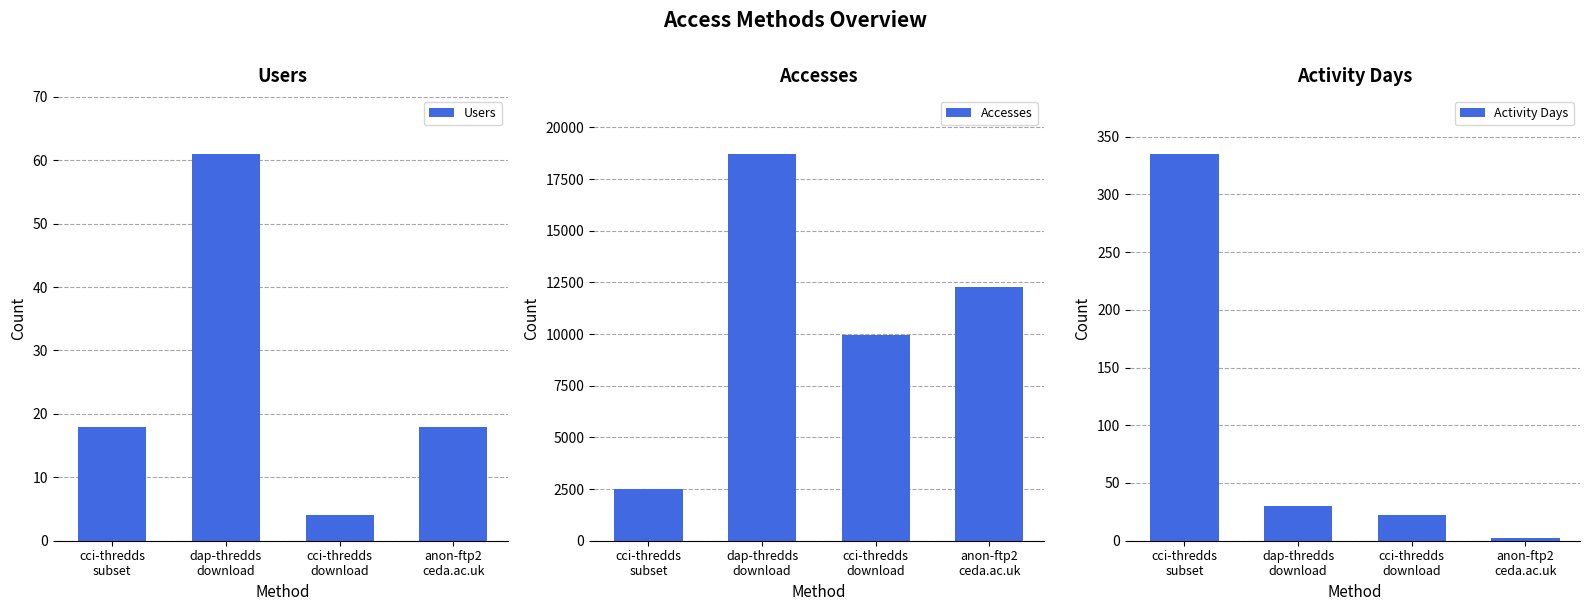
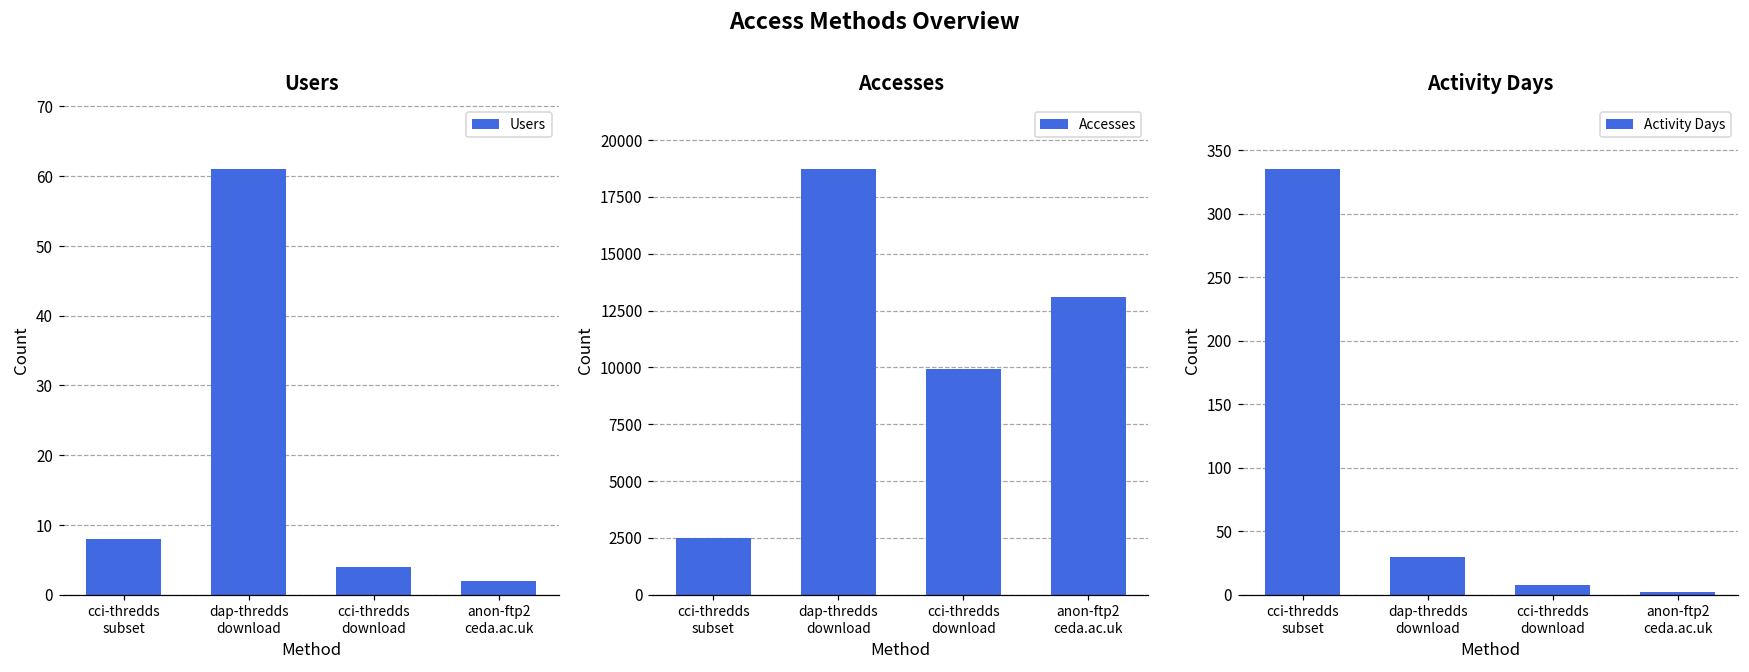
Users, cci-thredds subset: 18 -> 8
Users, anon-ftp2 ceda.ac.uk: 18 -> 2
Accesses, anon-ftp2 ceda.ac.uk: 12300 -> 13100
Activity Days, cci-thredds download: 22 -> 8
